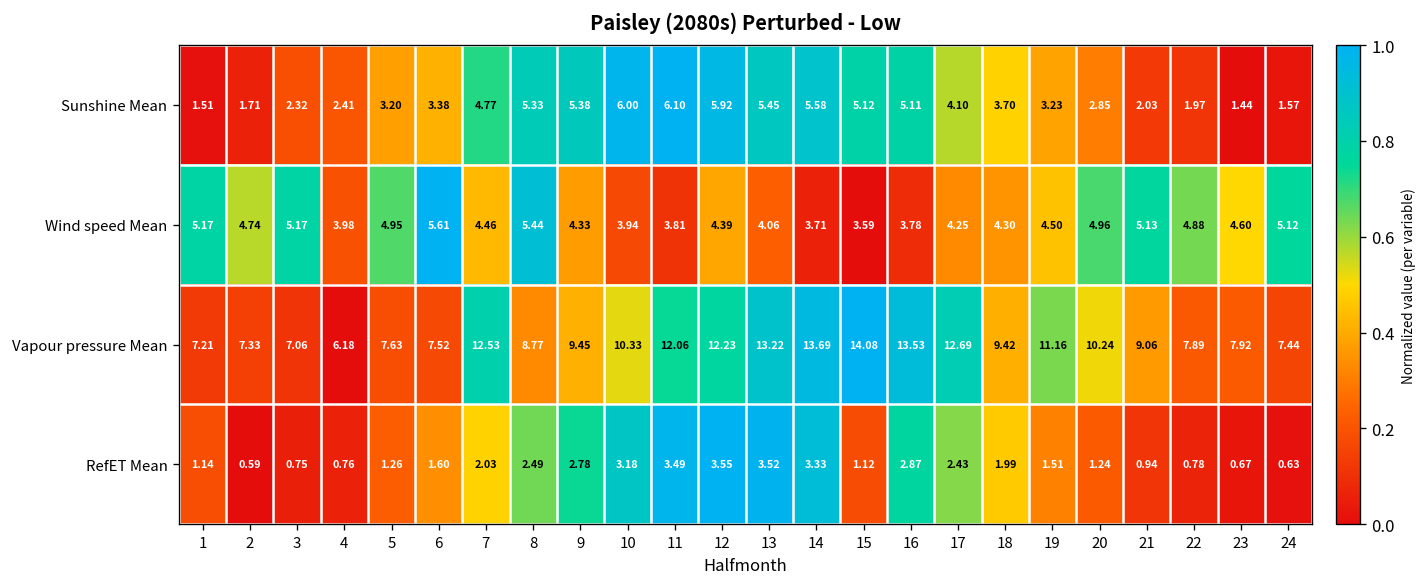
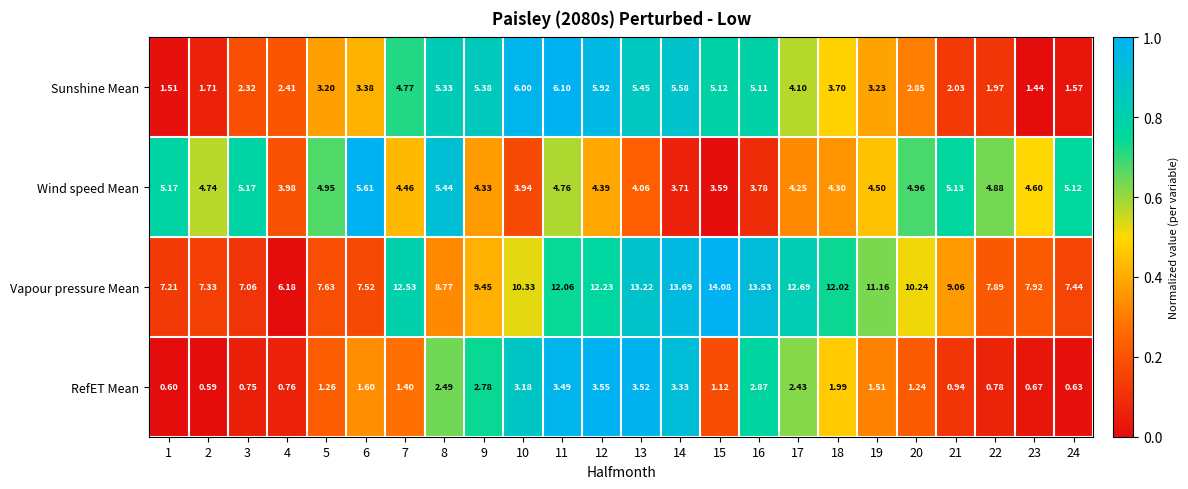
Wind speed Mean, 11: 3.81 -> 4.76
Vapour pressure Mean, 18: 9.42 -> 12.02
RefET Mean, 1: 1.14 -> 0.60
RefET Mean, 7: 2.03 -> 1.40
